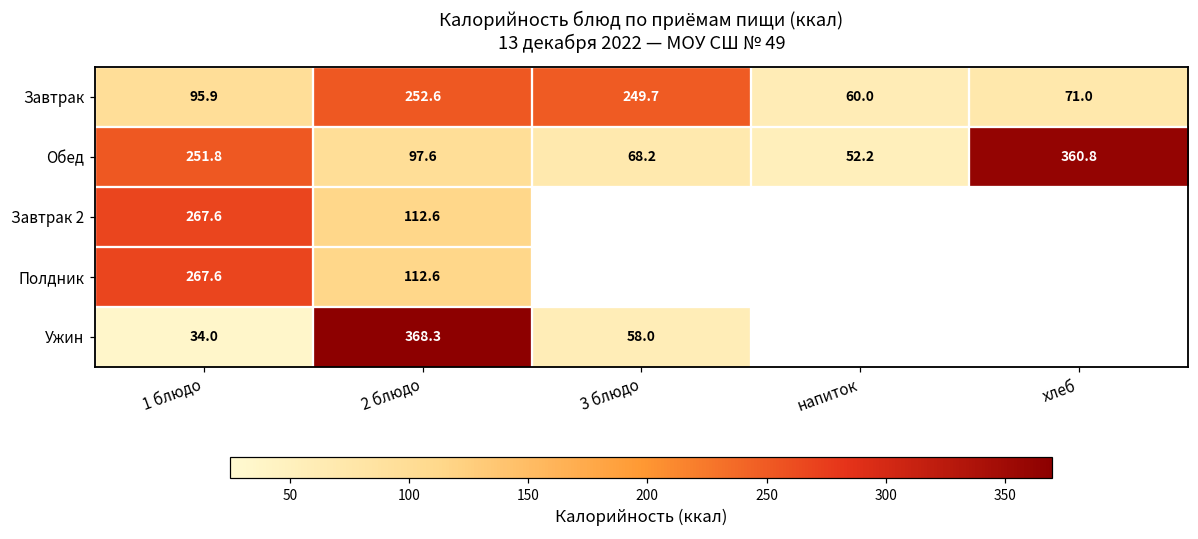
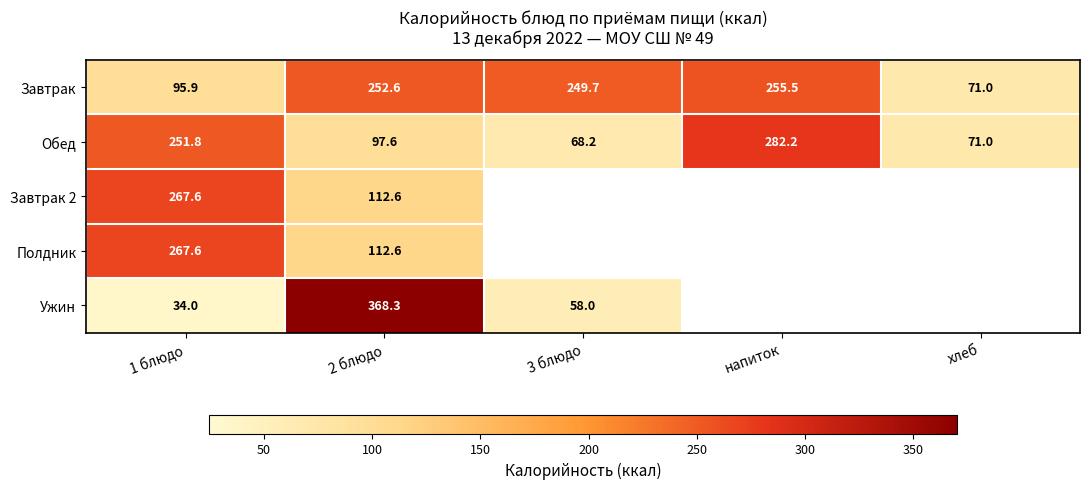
Завтрак, напиток: 60.0 -> 255.5
Обед, напиток: 52.2 -> 282.2
Обед, хлеб: 360.8 -> 71.0
